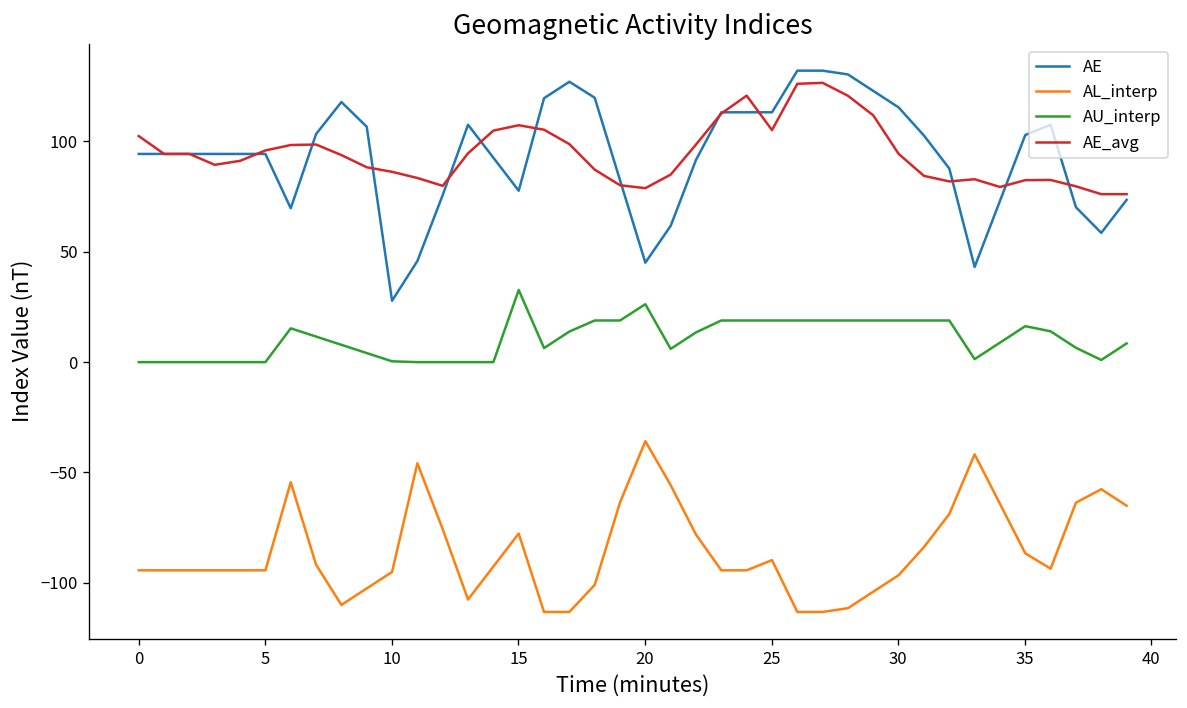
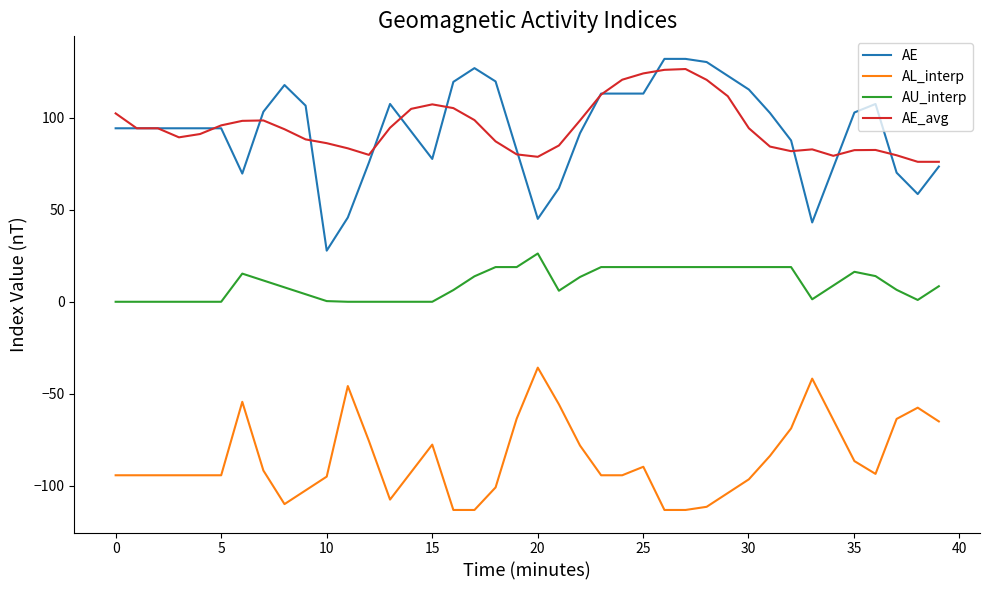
AU_interp, 15: 33 -> 0
AE_avg, 25: 105 -> 124
